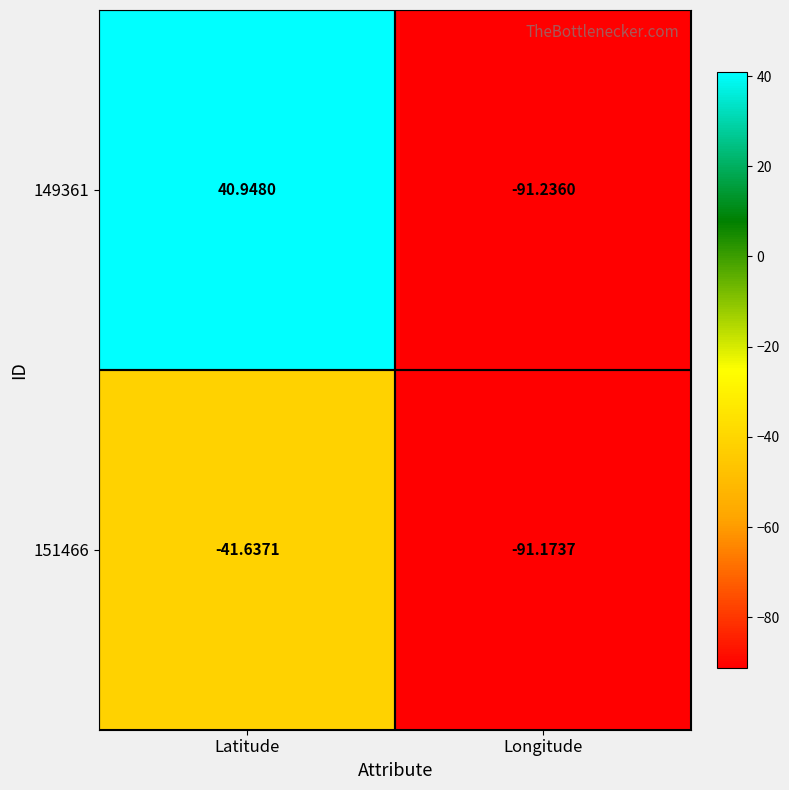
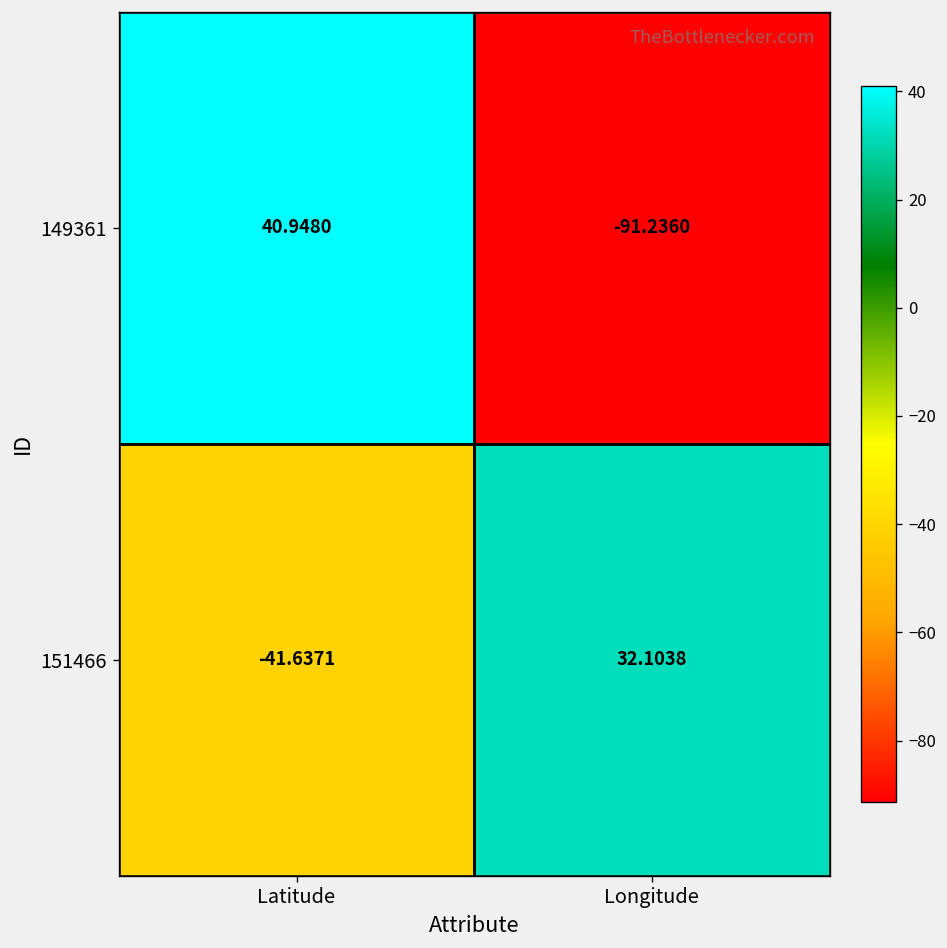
151466, Longitude: -91.1737 -> 32.1038
